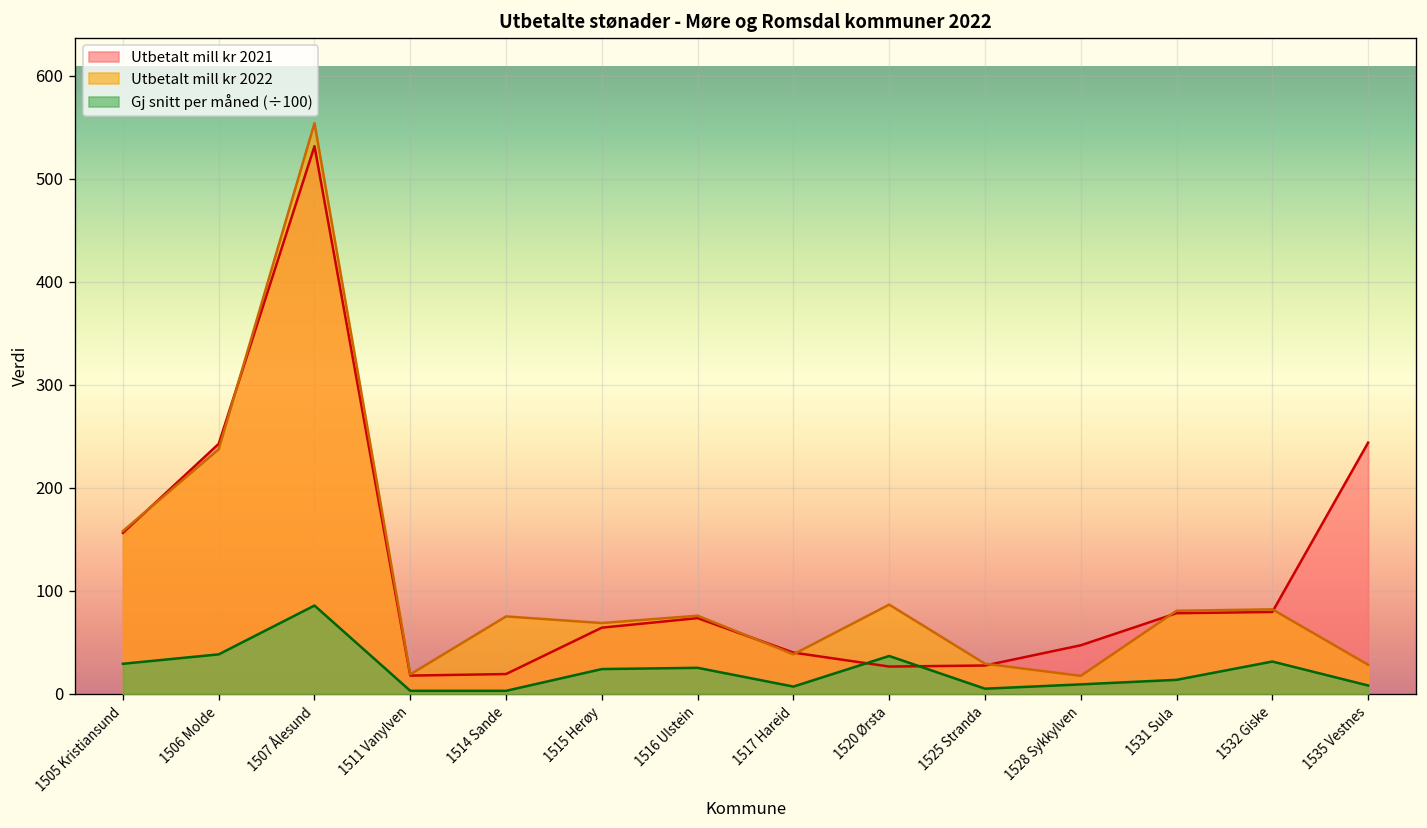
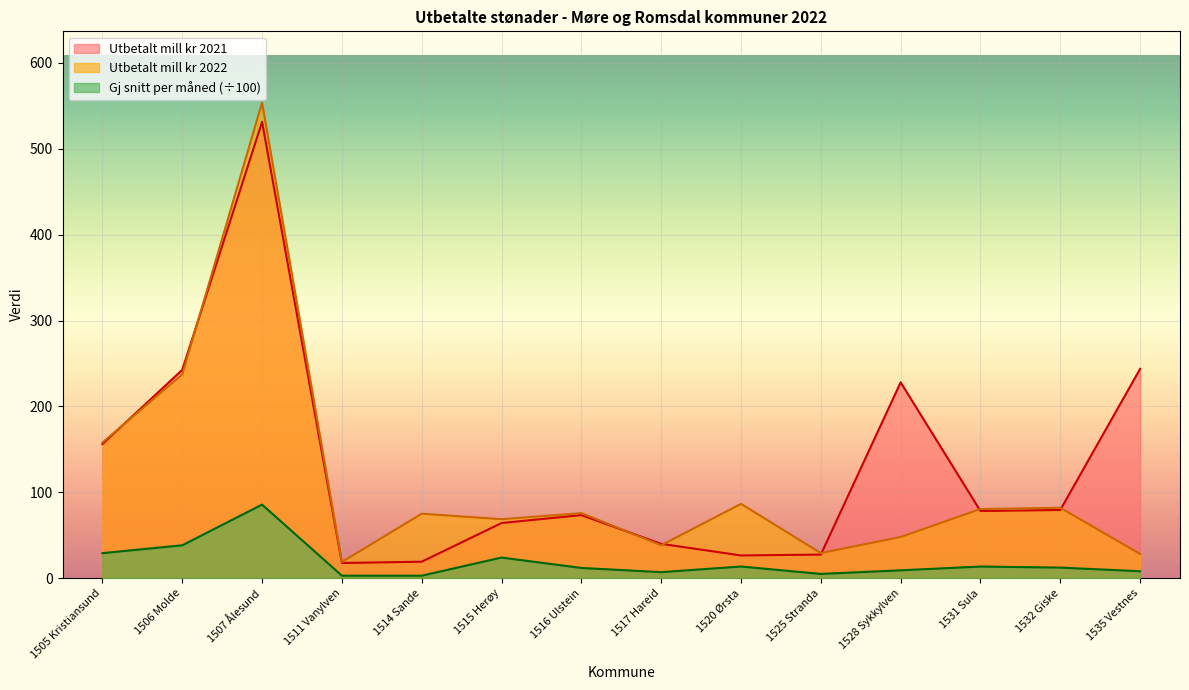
Gj snitt per måned (÷100), 1516 Ulstein: 30 -> 10
Gj snitt per måned (÷100), 1520 Ørsta: 40 -> 10
Utbetalt mill kr 2021, 1528 Sykkylven: 50 -> 230
Utbetalt mill kr 2022, 1528 Sykkylven: 20 -> 50
Gj snitt per måned (÷100), 1532 Giske: 30 -> 10
